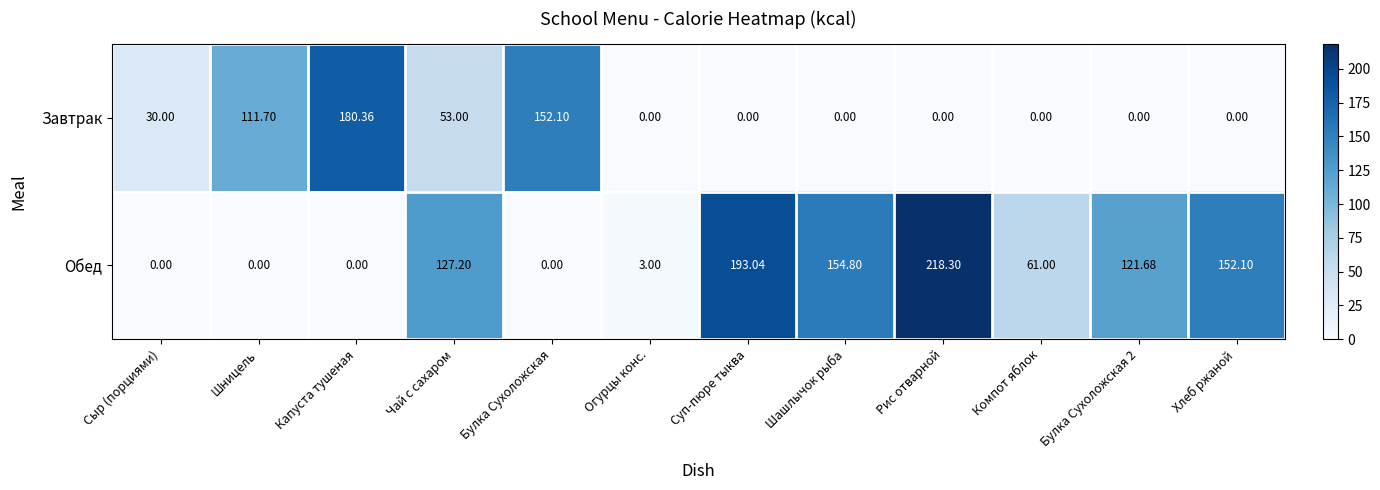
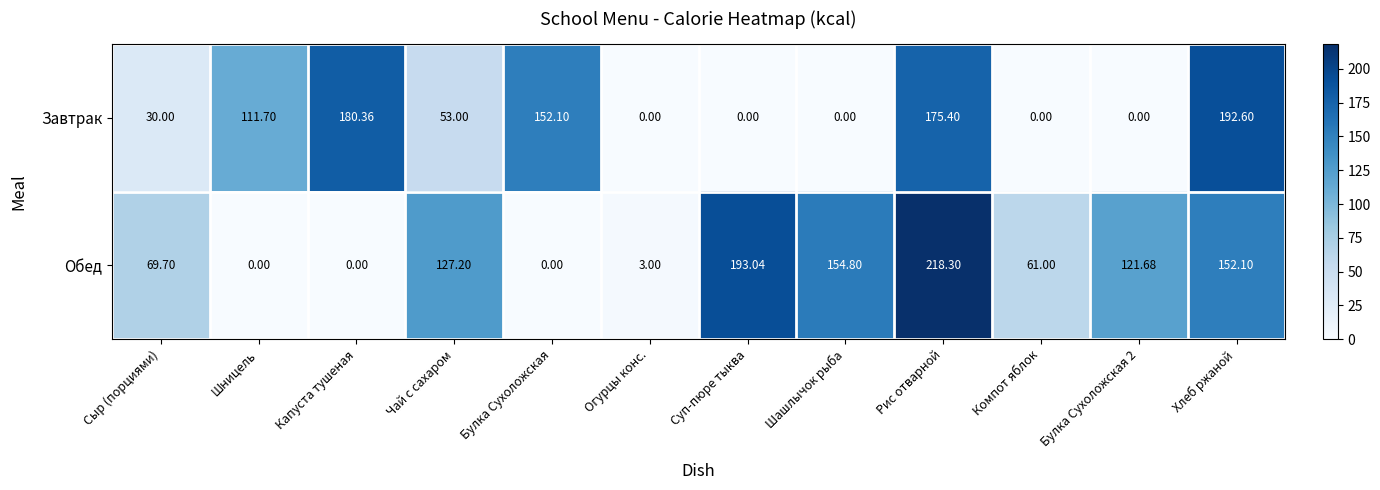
Завтрак, Рис отварной: 0.00 -> 175.40
Завтрак, Хлеб ржаной: 0.00 -> 192.60
Обед, Сыр (порциями): 0.00 -> 69.70
